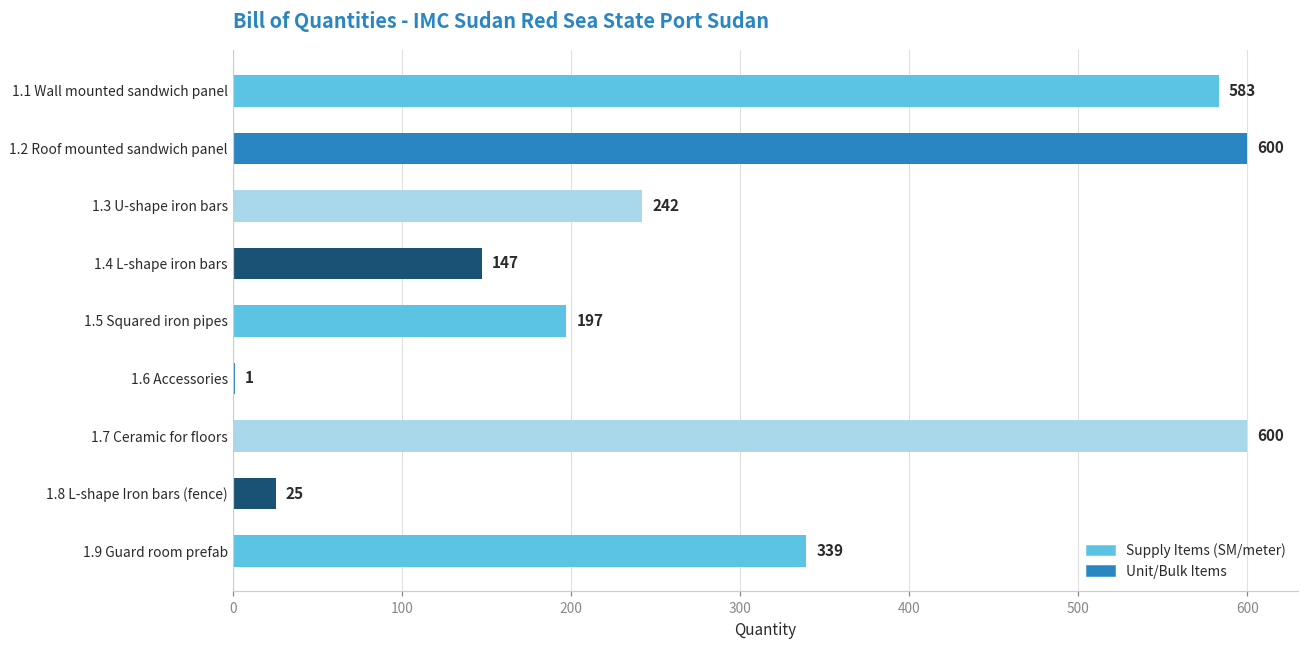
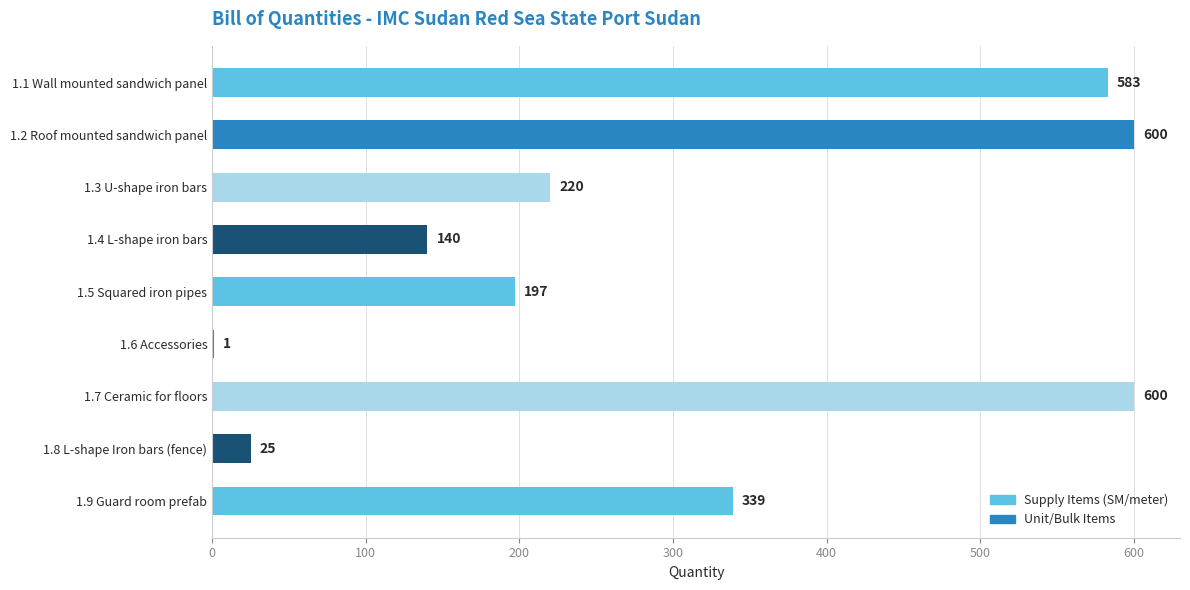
1.3 U-shape iron bars: 242 -> 220
1.4 L-shape iron bars: 147 -> 140
